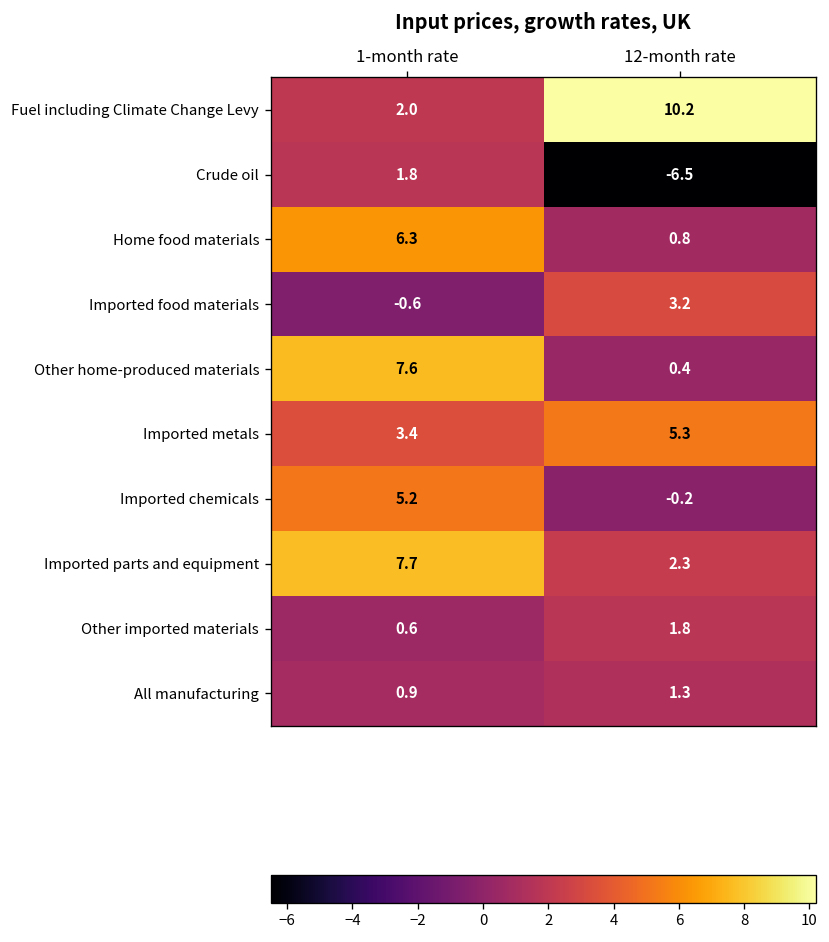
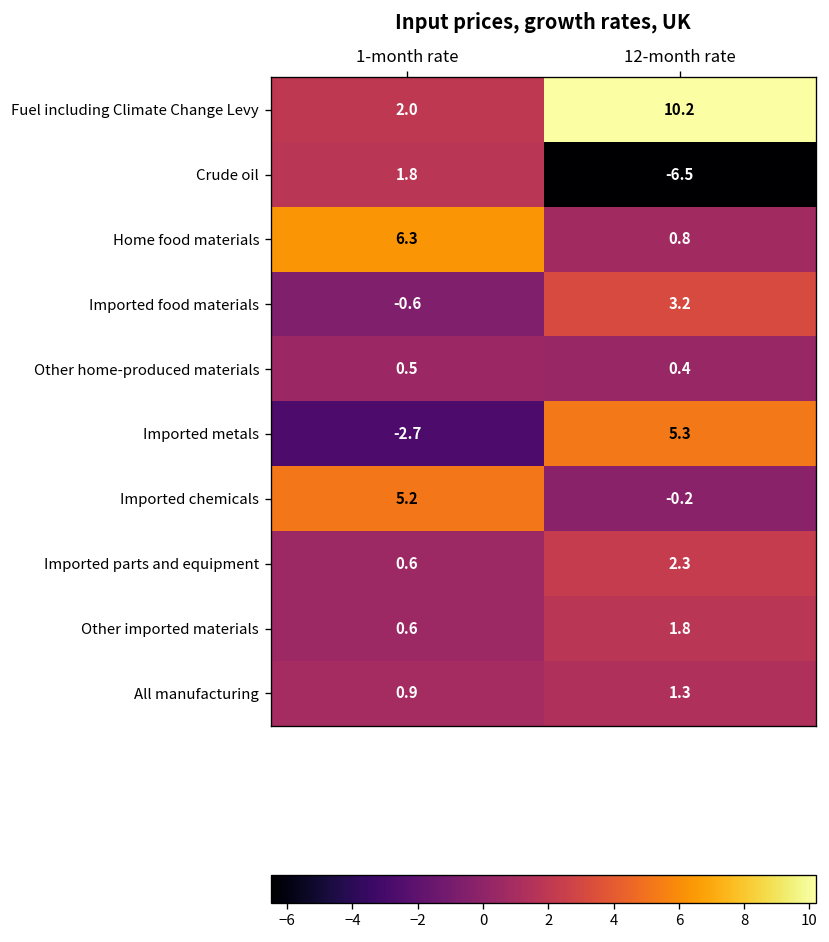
Other home-produced materials, 1-month rate: 7.6 -> 0.5
Imported metals, 1-month rate: 3.4 -> -2.7
Imported parts and equipment, 1-month rate: 7.7 -> 0.6
